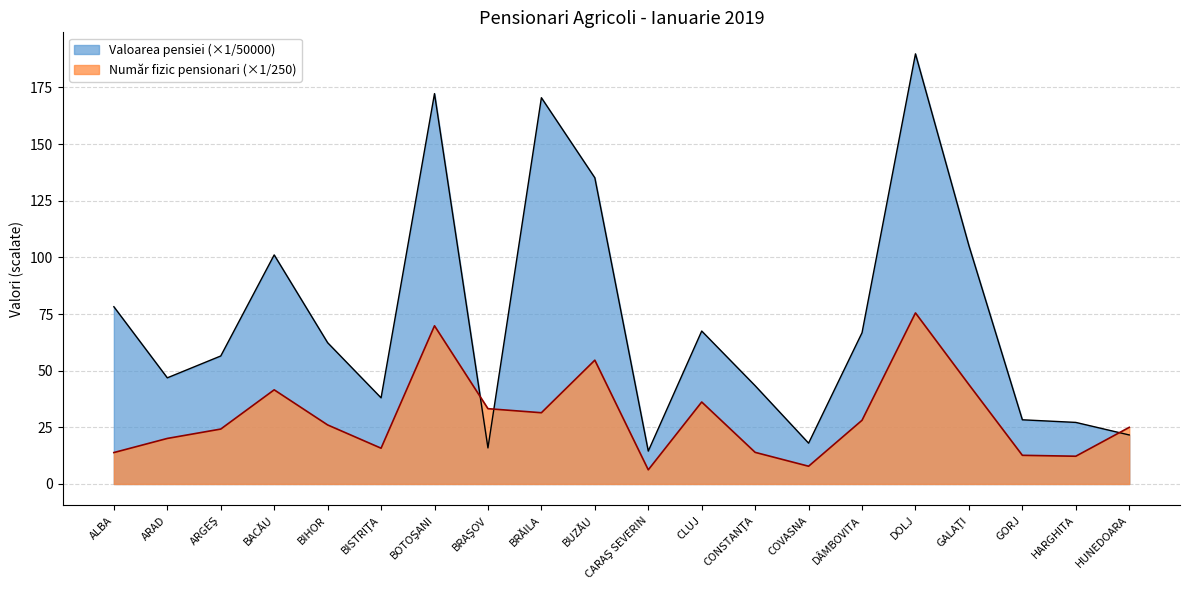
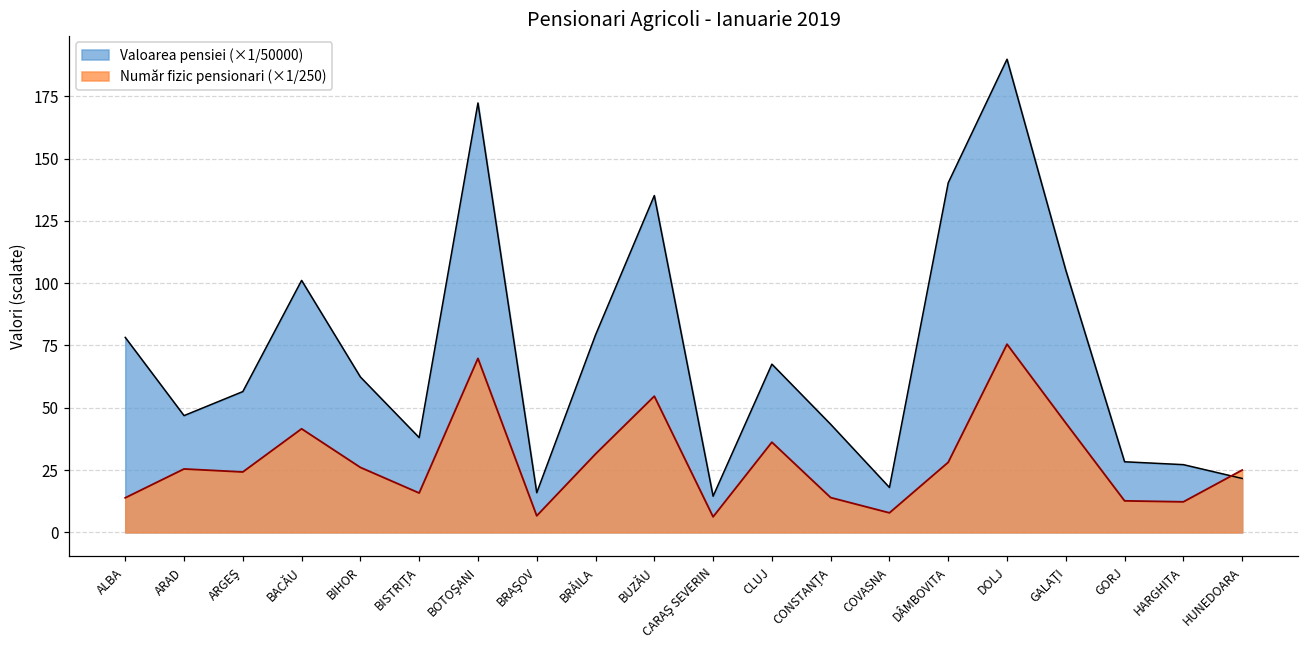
Număr fizic pensionari (×1/250), ARAD: 20 -> 25
Număr fizic pensionari (×1/250), BRAŞOV: 33 -> 7
Valoarea pensiei (×1/50000), BRĂILA: 170 -> 79
Valoarea pensiei (×1/50000), DÂMBOVITA: 67 -> 140
